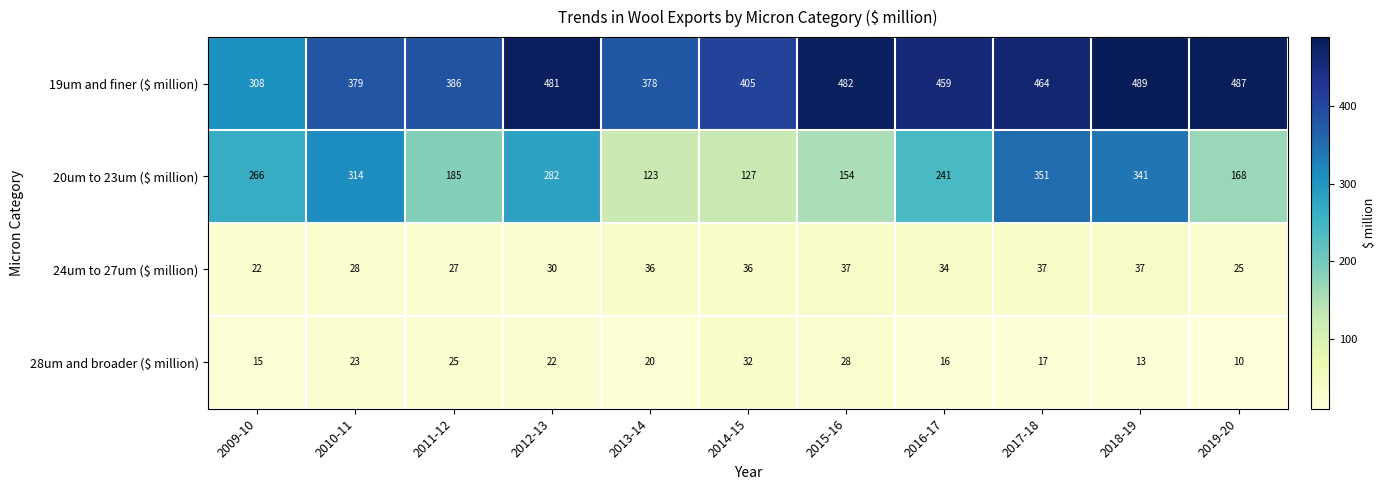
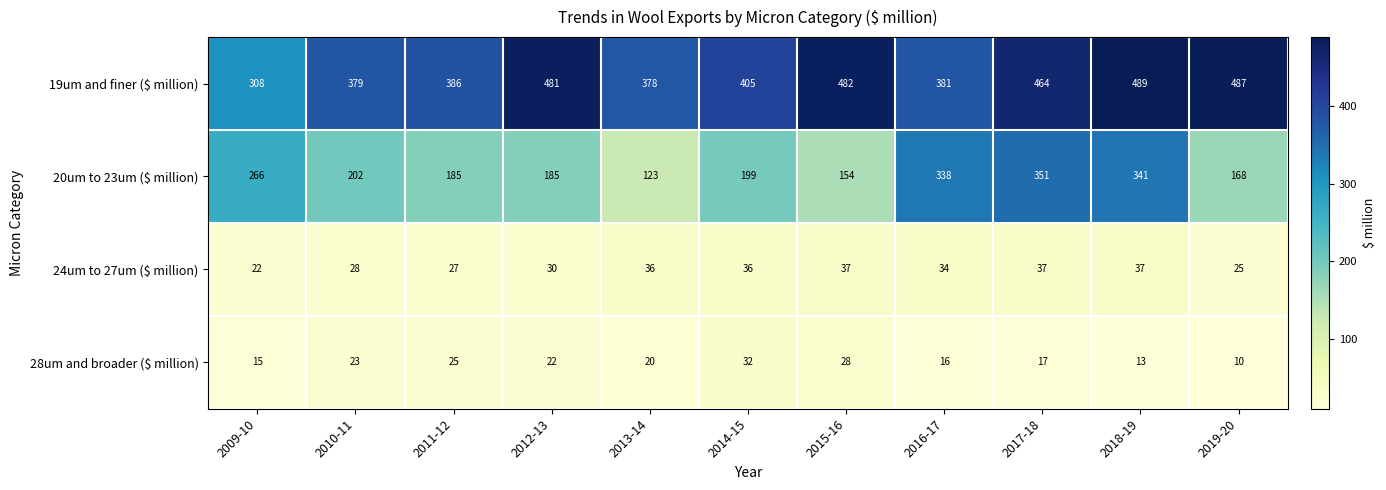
19um and finer ($ million), 2016-17: 459 -> 381
20um to 23um ($ million), 2010-11: 314 -> 202
20um to 23um ($ million), 2012-13: 282 -> 185
20um to 23um ($ million), 2014-15: 127 -> 199
20um to 23um ($ million), 2016-17: 241 -> 338
